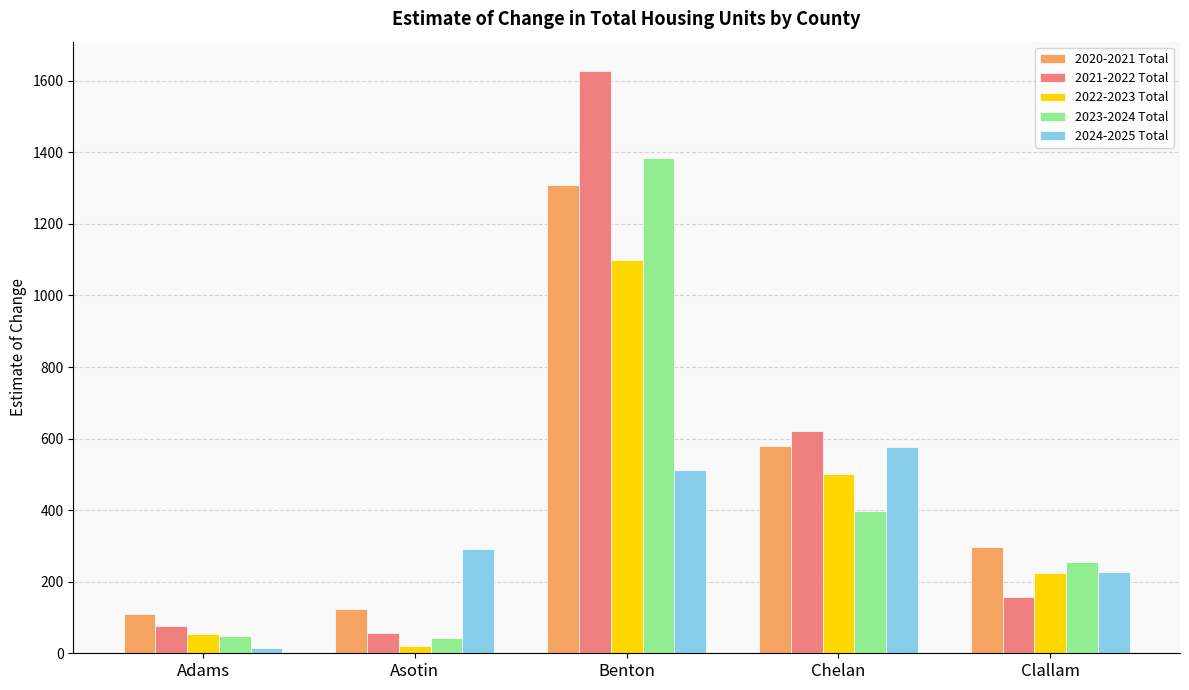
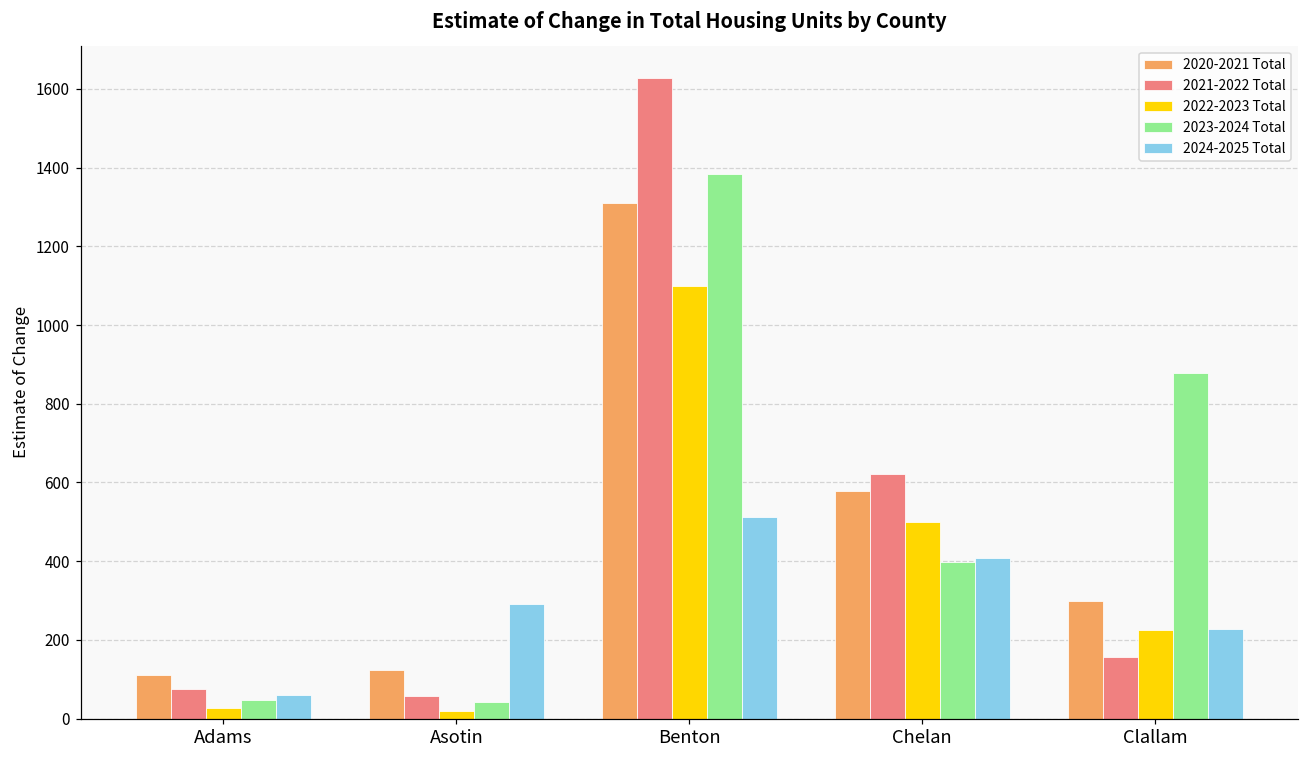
2022-2023 Total, Adams: 50 -> 30
2024-2025 Total, Adams: 20 -> 60
2024-2025 Total, Chelan: 580 -> 410
2023-2024 Total, Clallam: 250 -> 880
